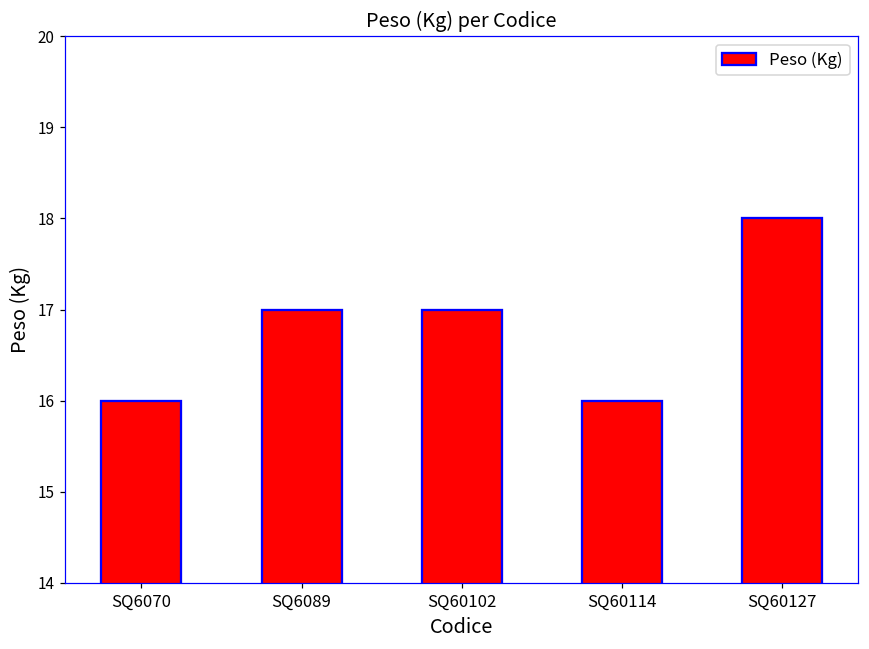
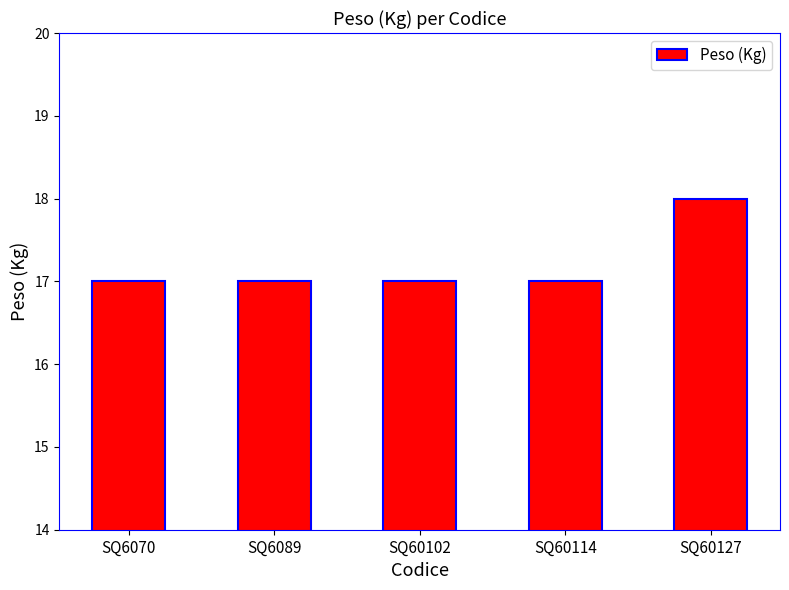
SQ6070: 16 -> 17
SQ60114: 16 -> 17
